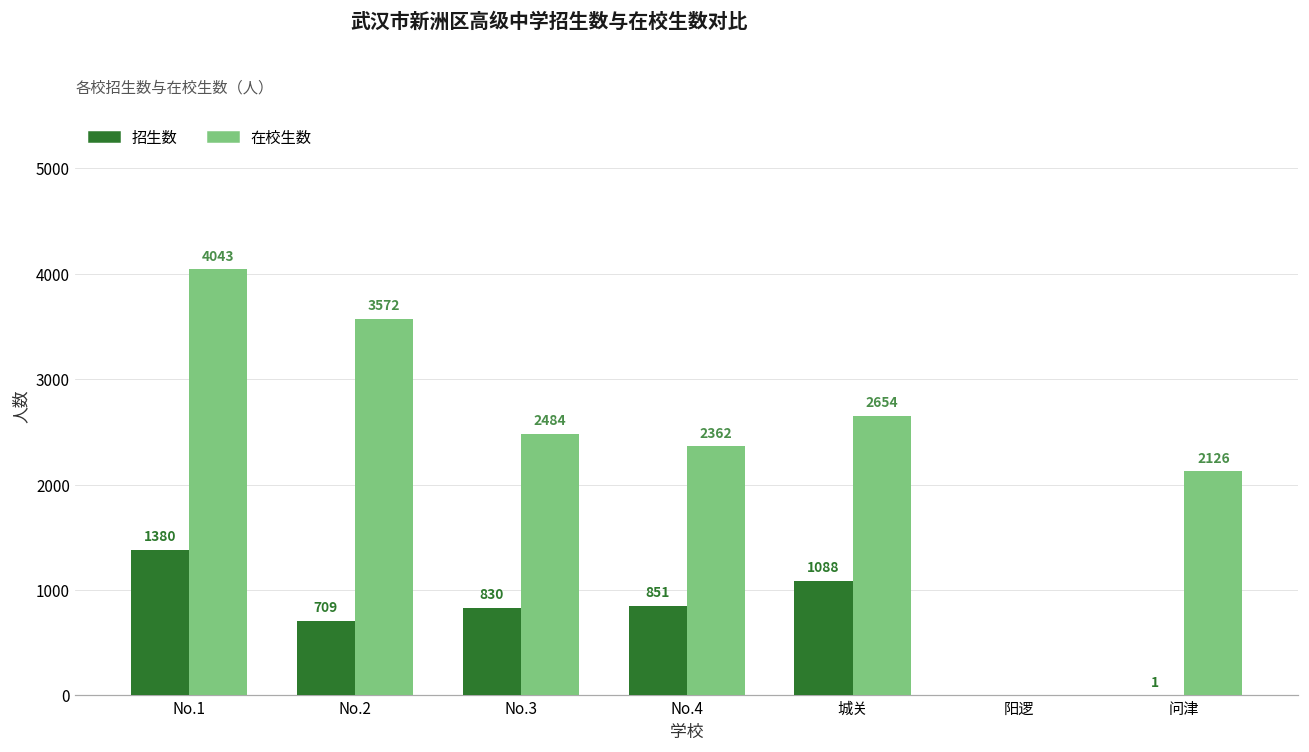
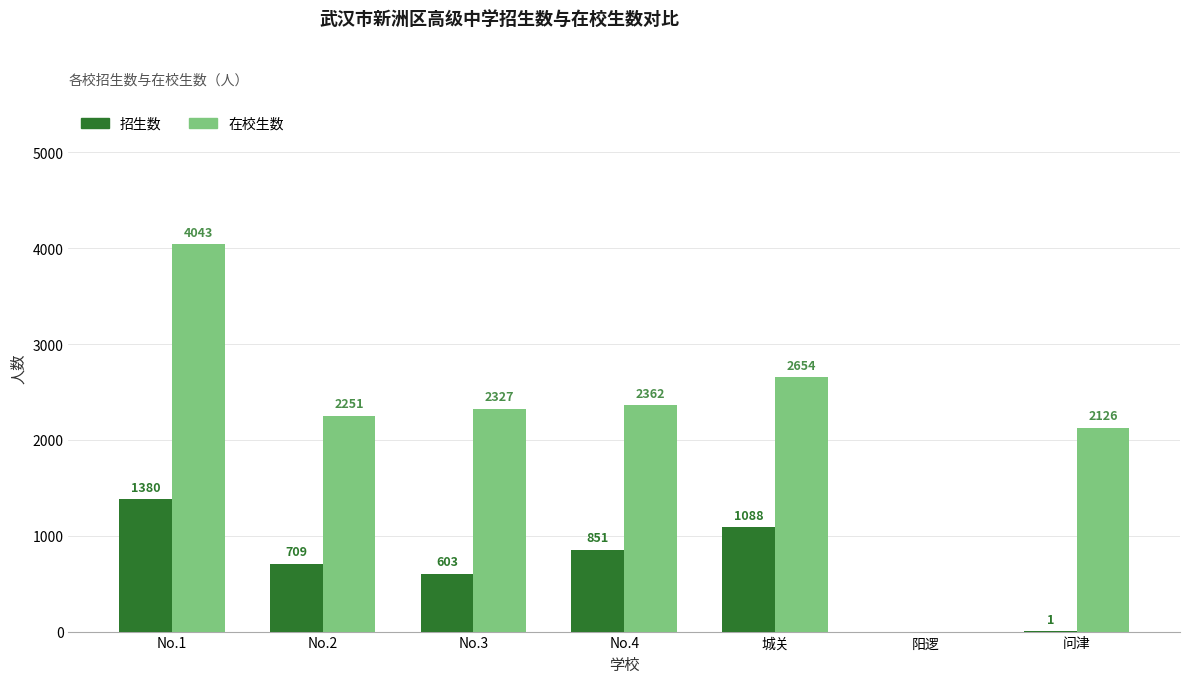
在校生数, No.2: 3572 -> 2251
招生数, No.3: 830 -> 603
在校生数, No.3: 2484 -> 2327
